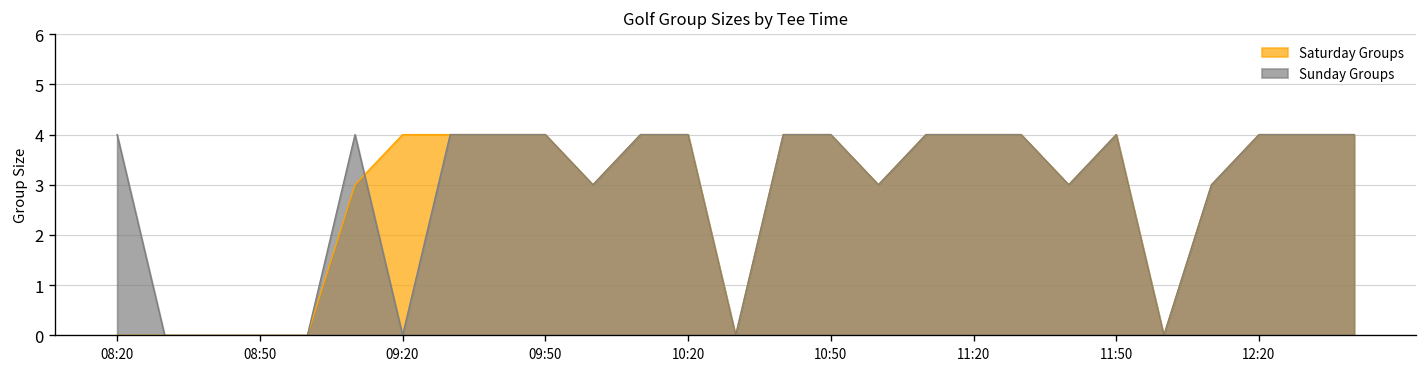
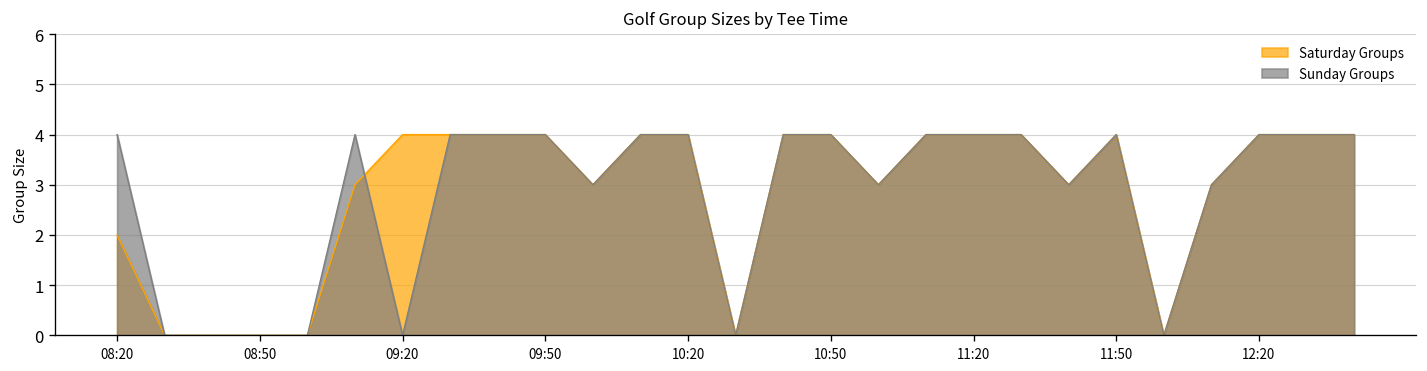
Saturday Groups, 08:20: 0 -> 2
